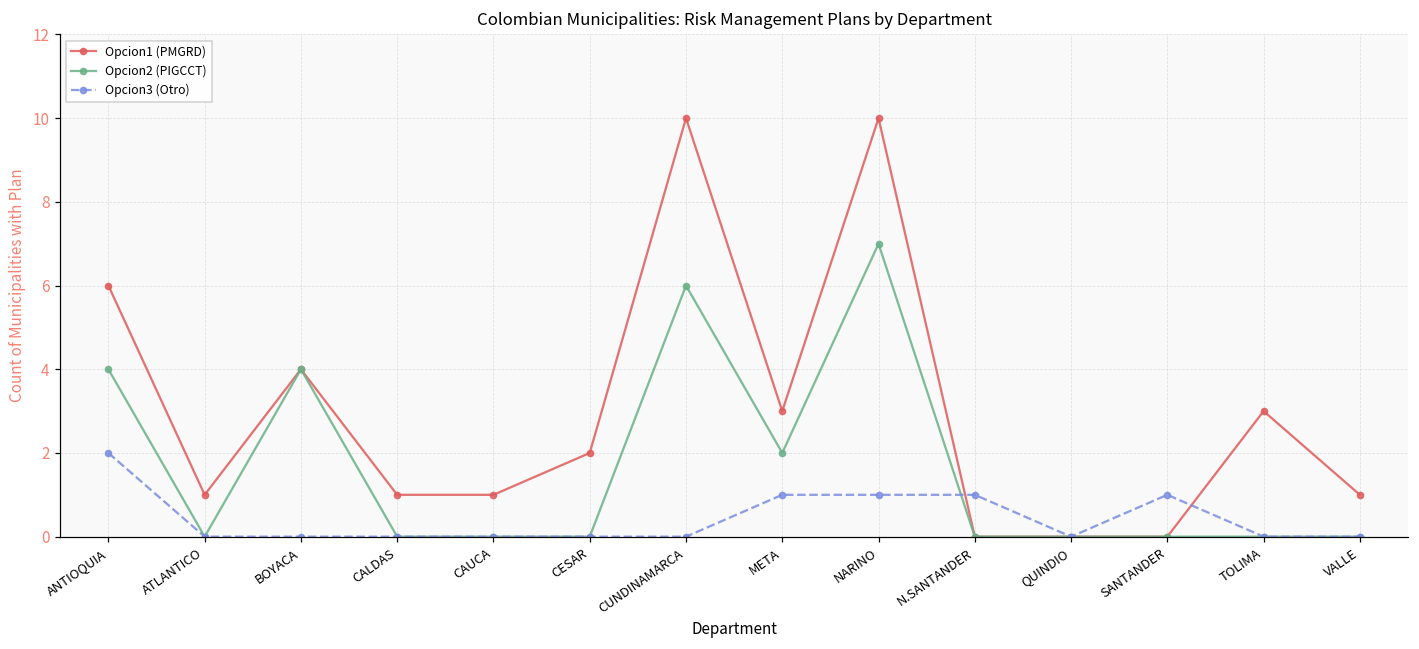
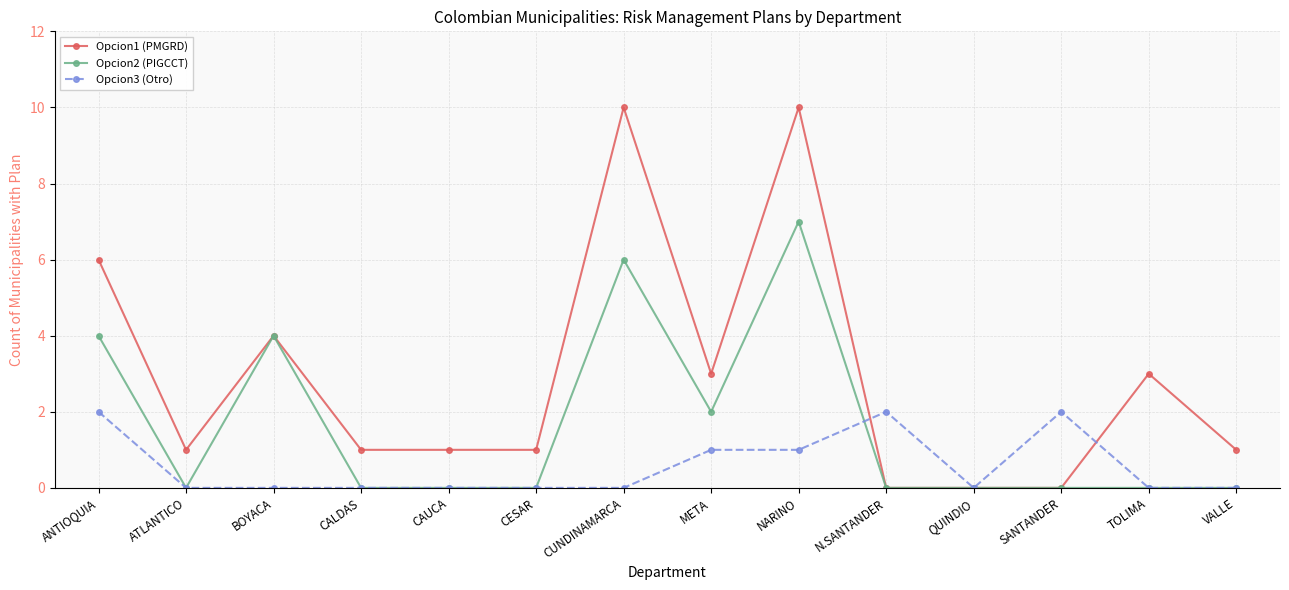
Opcion1 (PMGRD), CESAR: 2 -> 1
Opcion3 (Otro), N.SANTANDER: 1 -> 2
Opcion3 (Otro), SANTANDER: 1 -> 2
